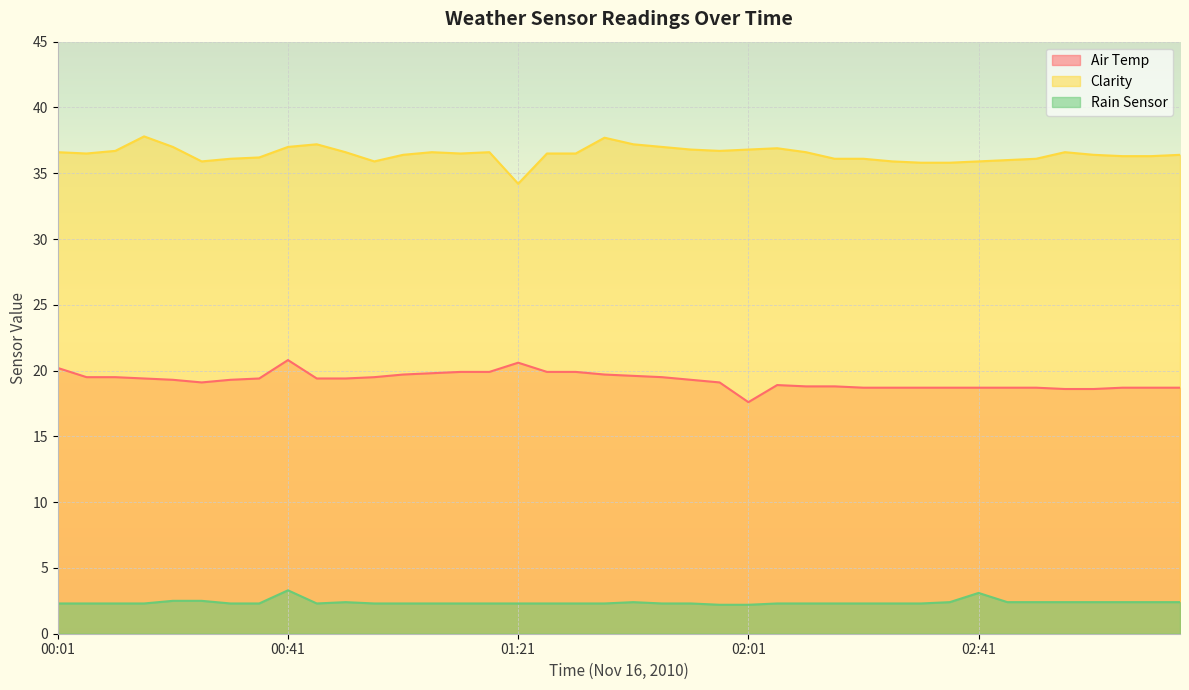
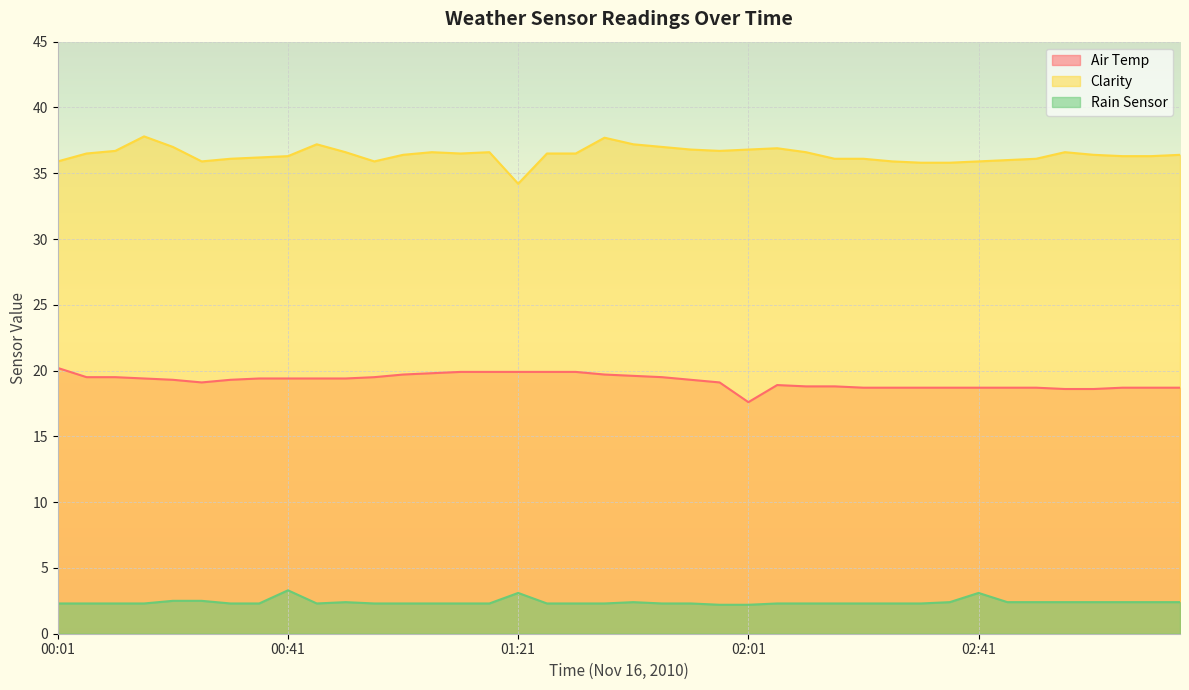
Clarity, 00:01: 36.6 -> 35.9
Air Temp, 00:41: 20.8 -> 19.4
Clarity, 00:41: 37.0 -> 36.3
Air Temp, 01:21: 20.6 -> 19.9
Rain Sensor, 01:21: 2.3 -> 3.1
